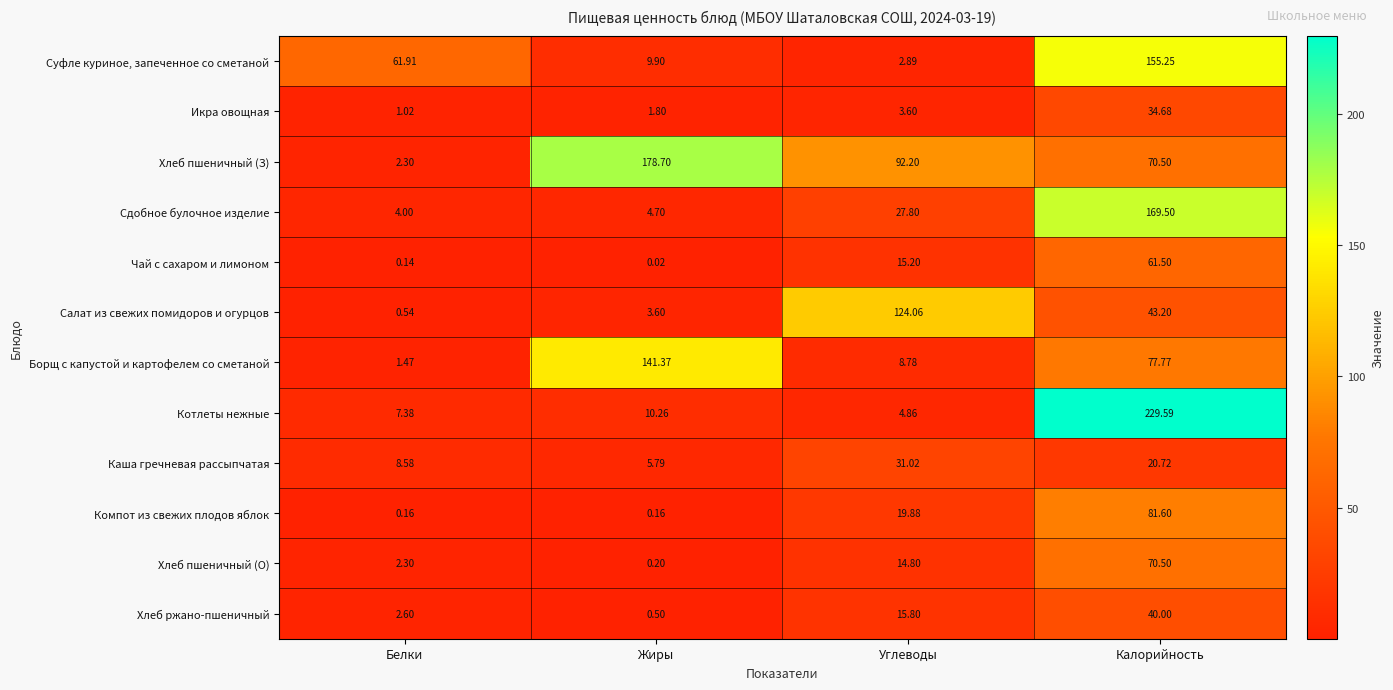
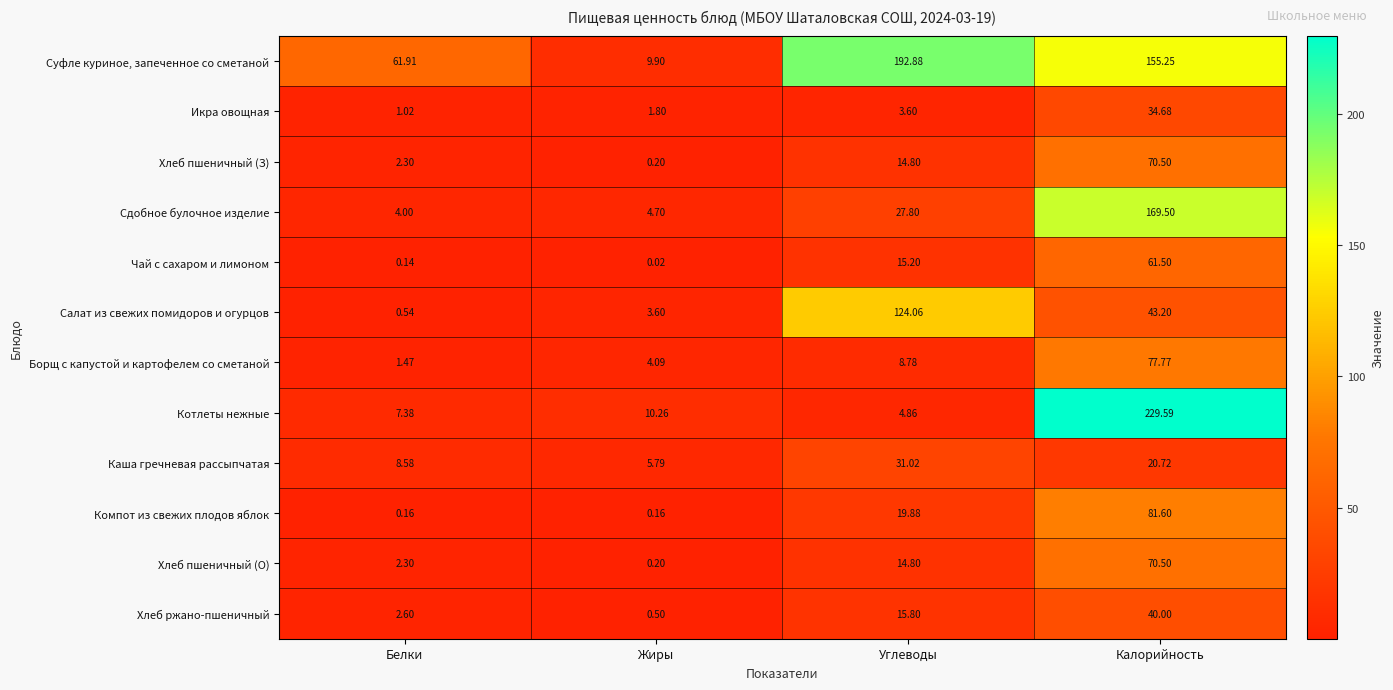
Суфле куриное, запеченное со сметаной, Углеводы: 2.89 -> 192.88
Хлеб пшеничный (З), Жиры: 178.70 -> 0.20
Хлеб пшеничный (З), Углеводы: 92.20 -> 14.80
Борщ с капустой и картофелем со сметаной, Жиры: 141.37 -> 4.09
